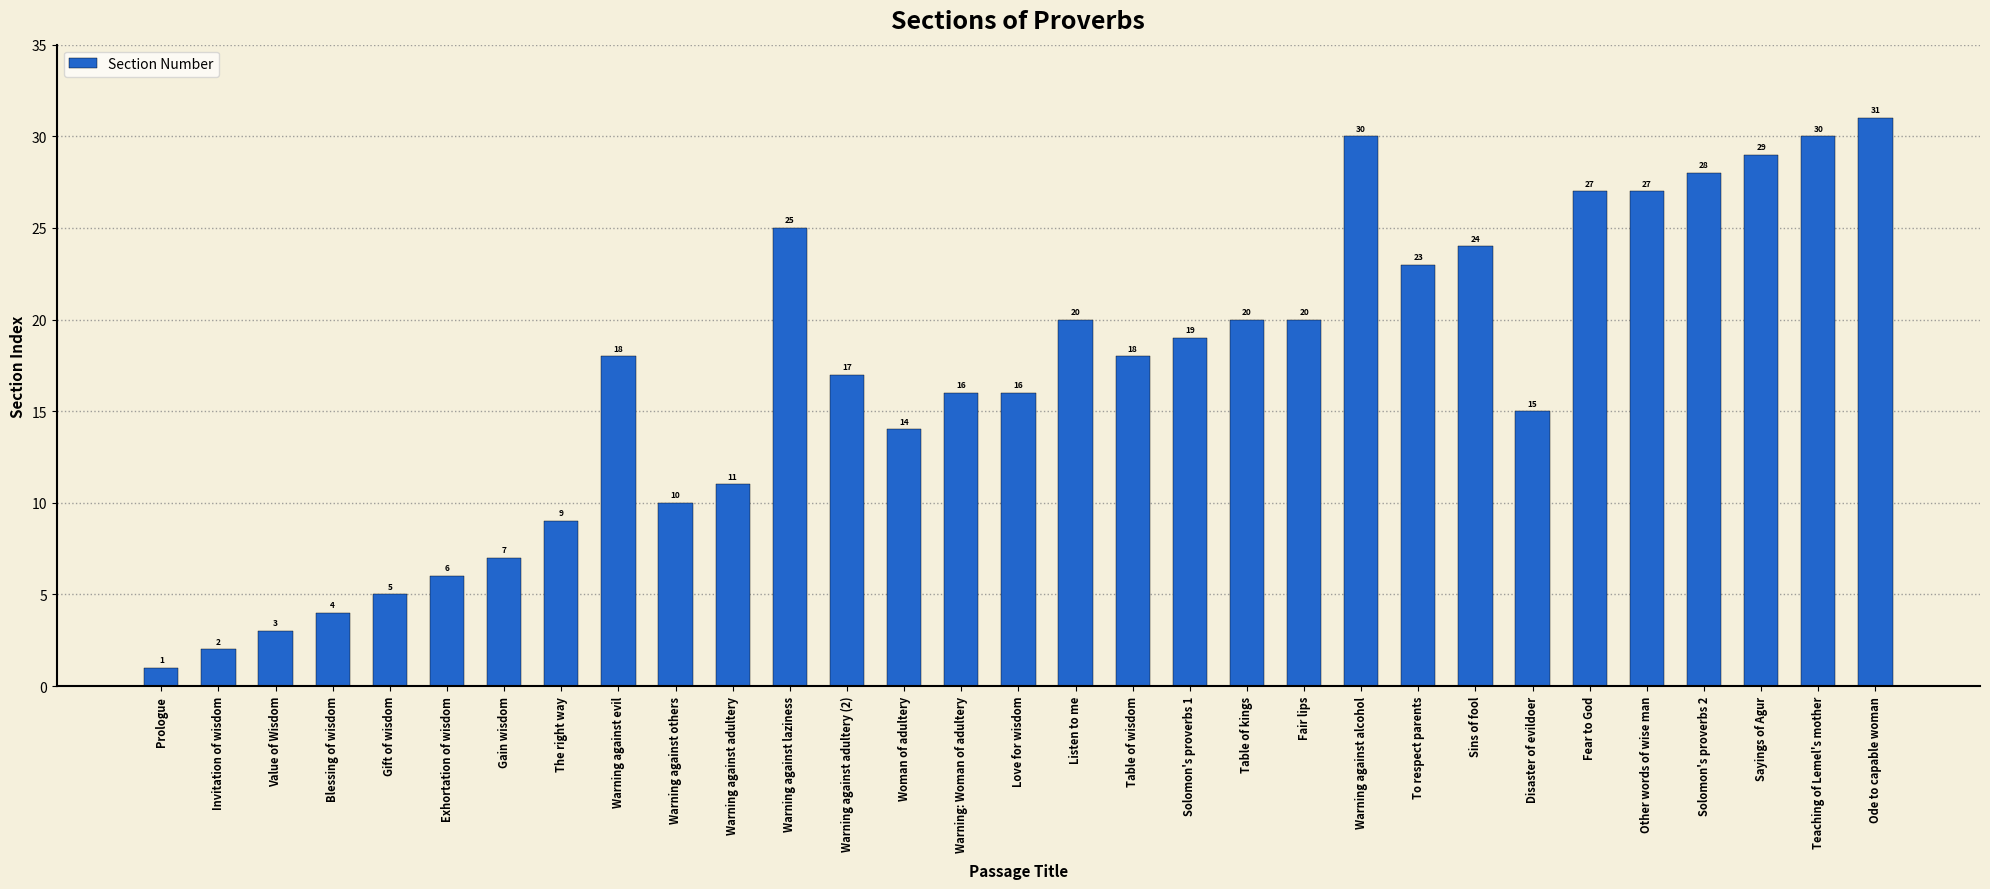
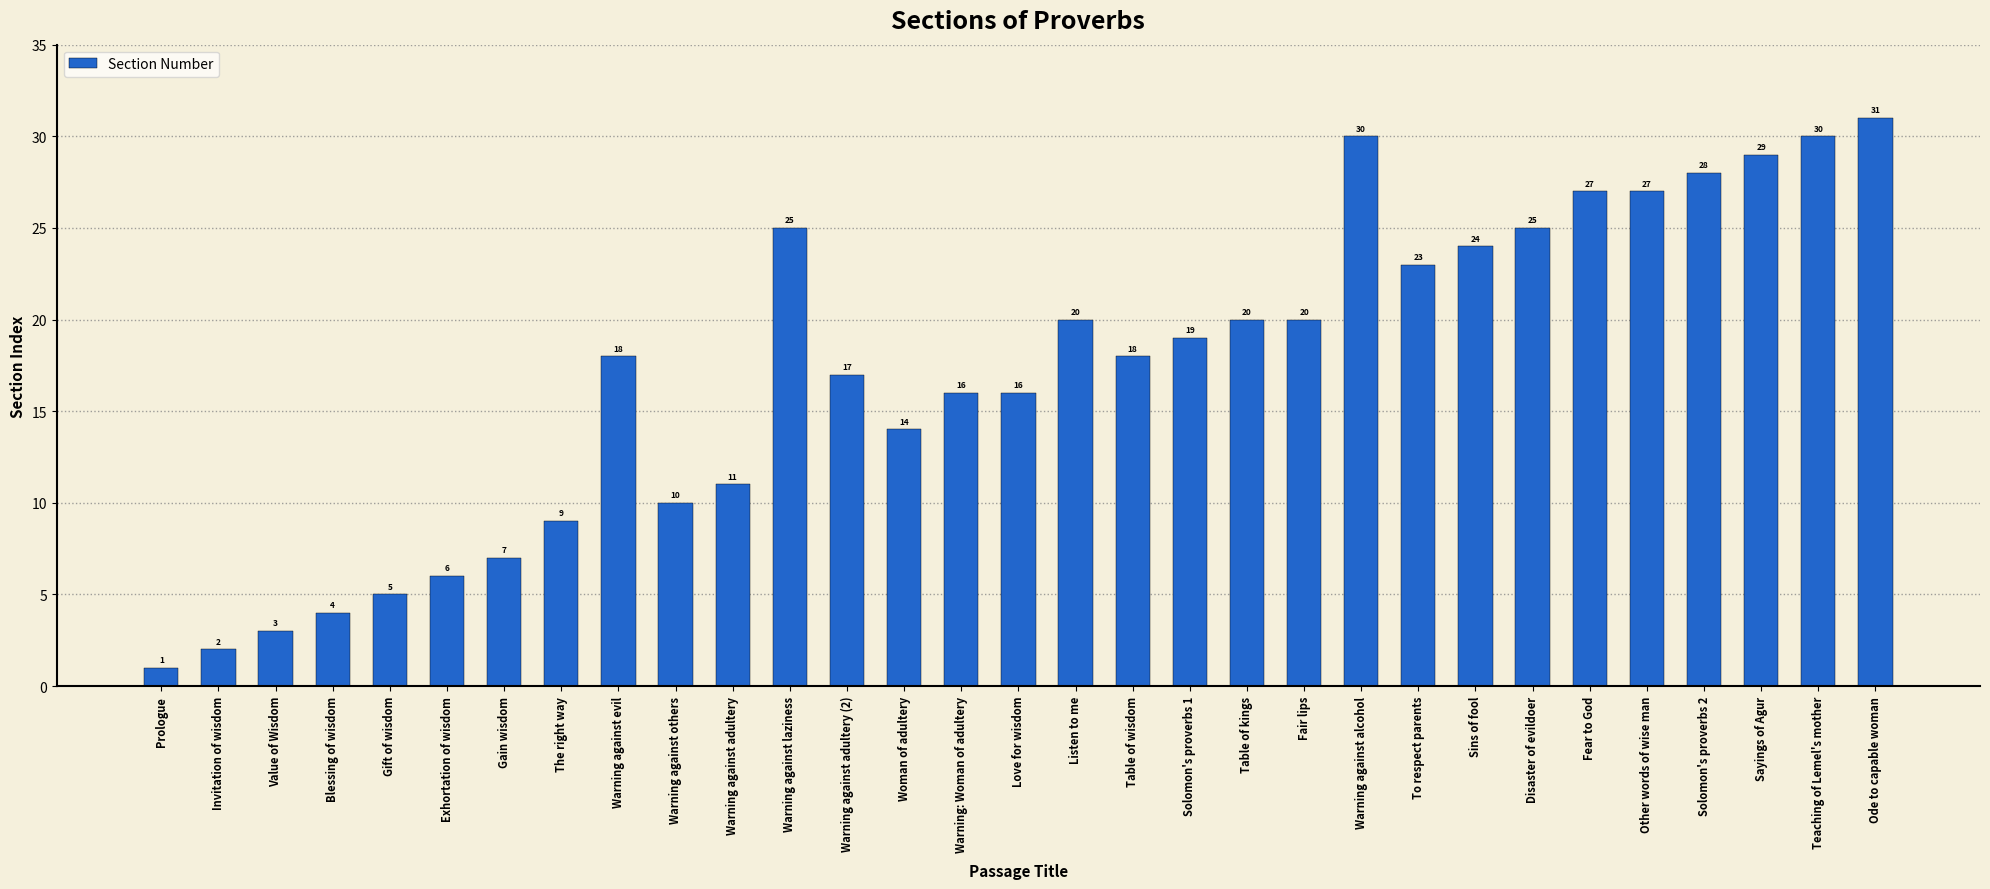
Disaster of evildoer: 15 -> 25
